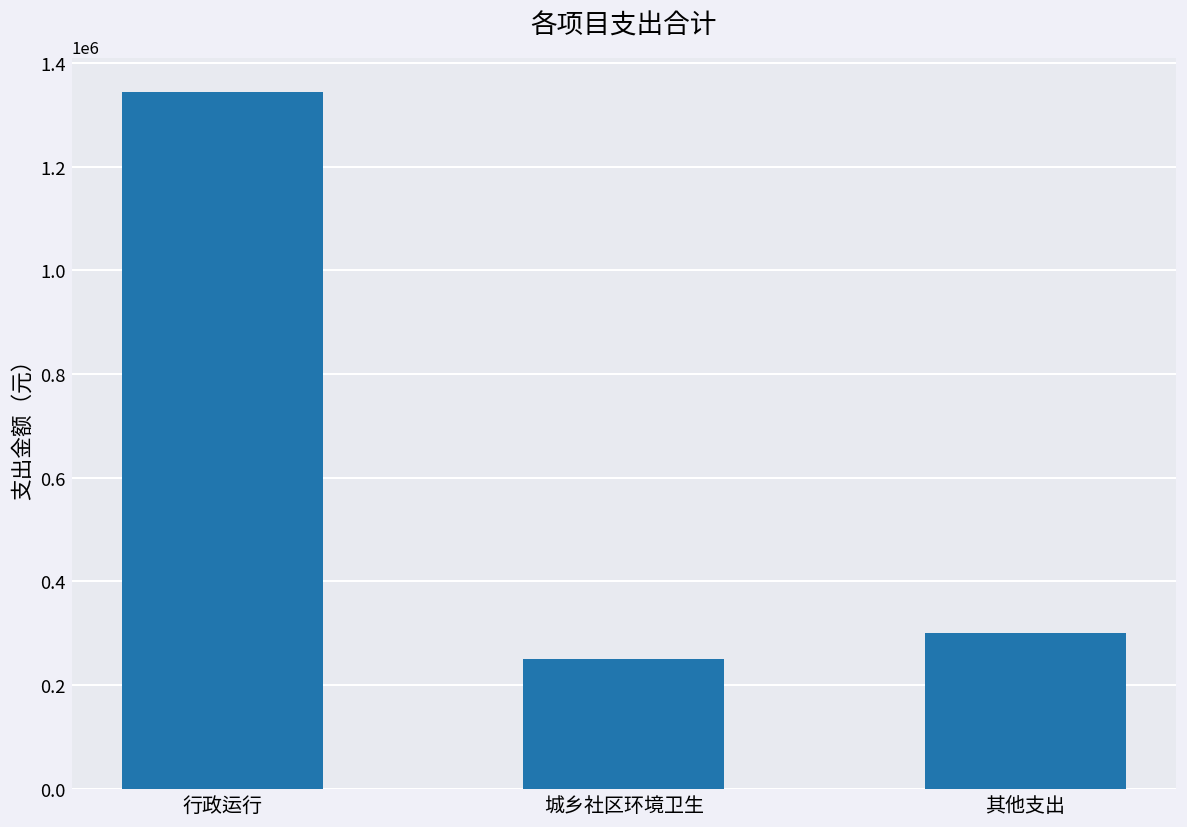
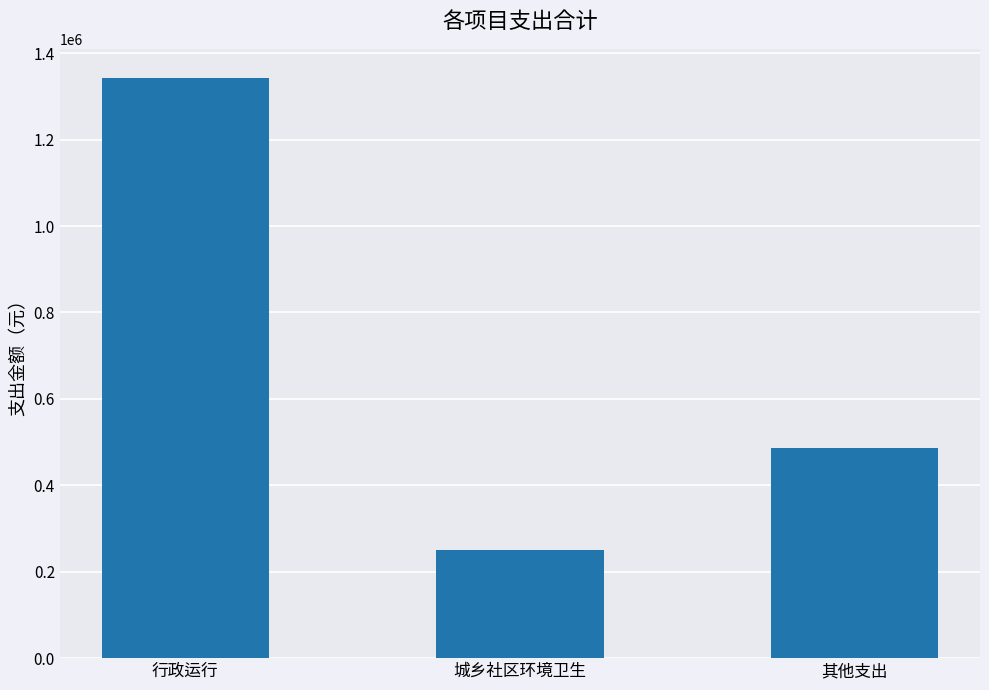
其他支出: 300000 -> 490000
